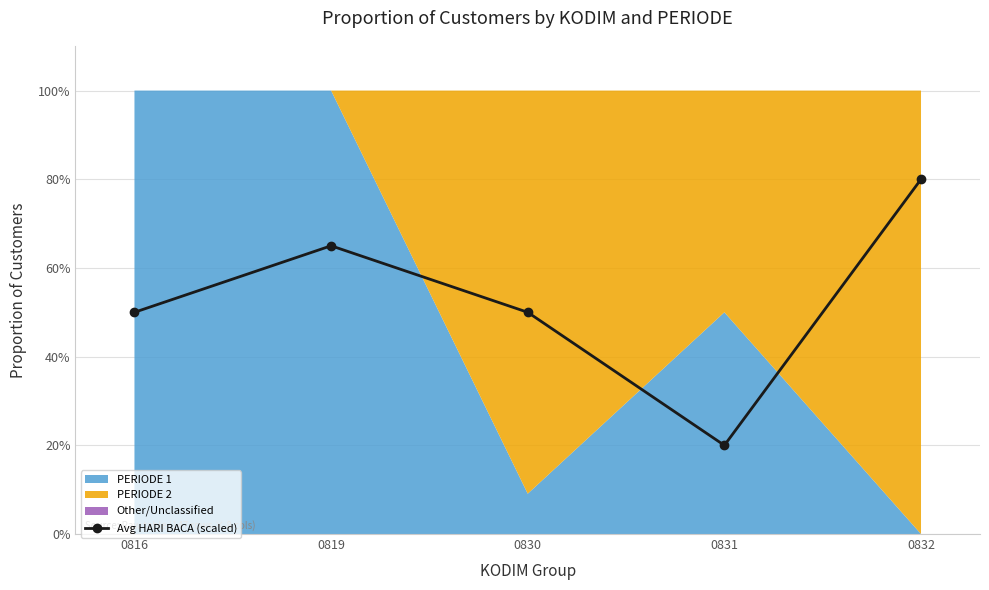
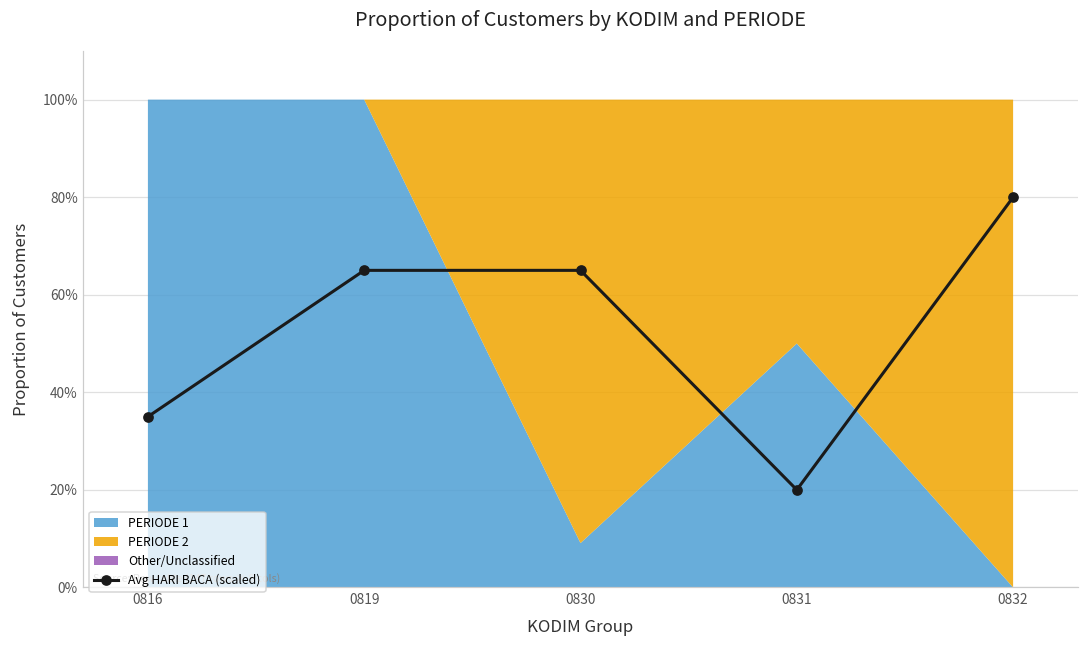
Avg HARI BACA (scaled), 0816: 50% -> 35%
Avg HARI BACA (scaled), 0830: 50% -> 65%
